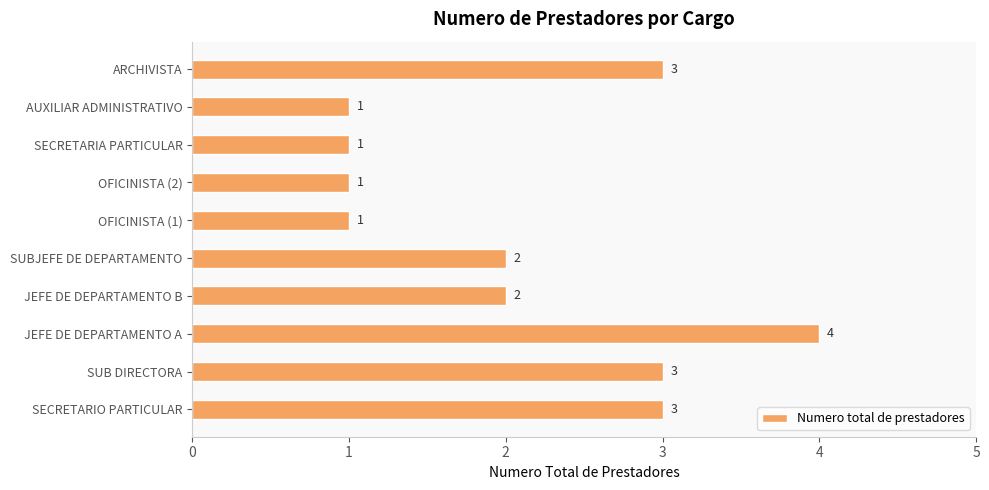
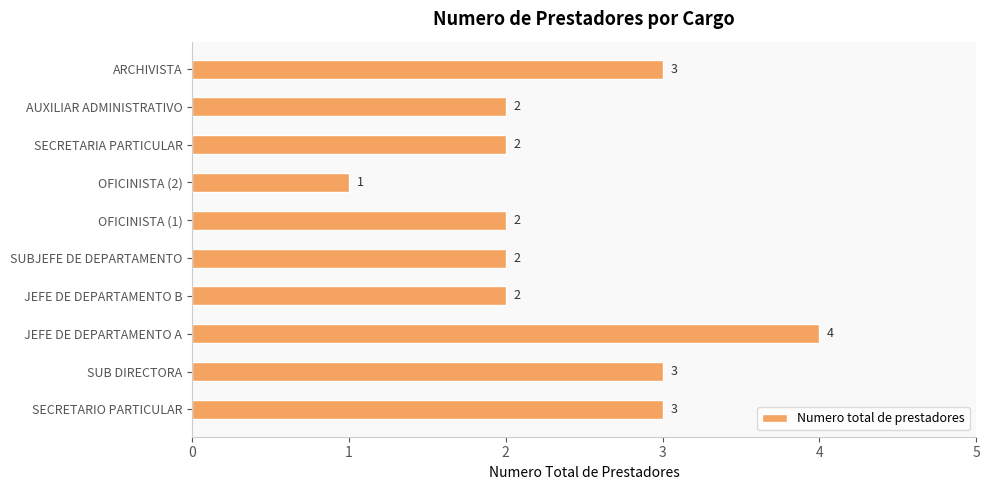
AUXILIAR ADMINISTRATIVO: 1 -> 2
SECRETARIA PARTICULAR: 1 -> 2
OFICINISTA (1): 1 -> 2
